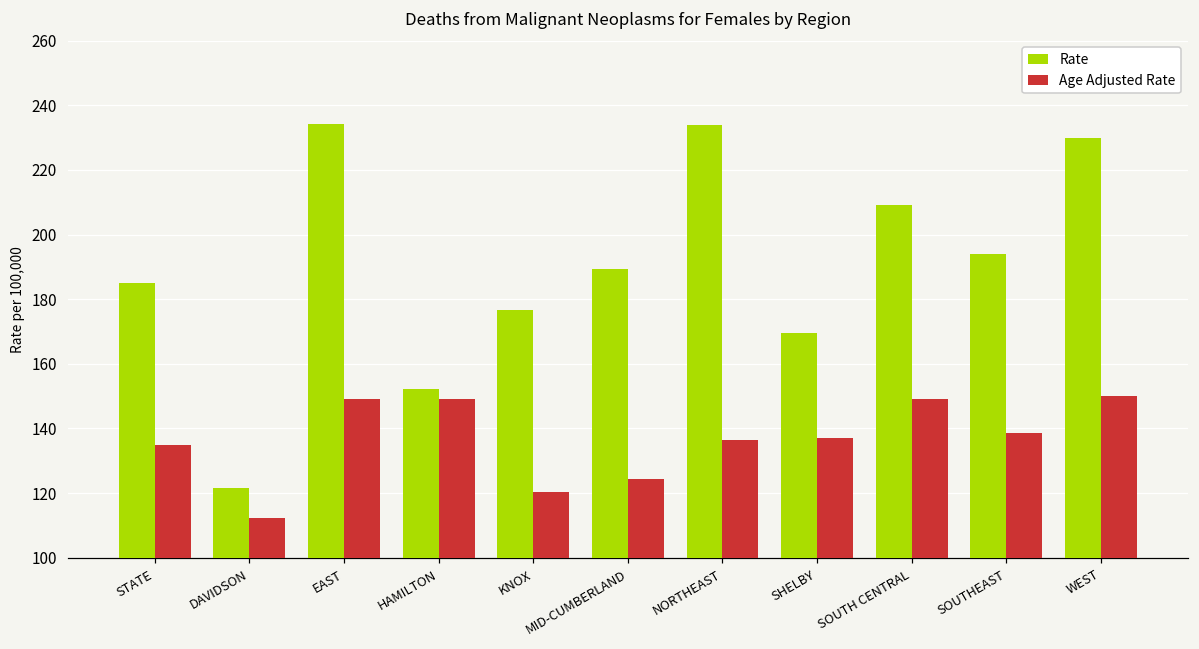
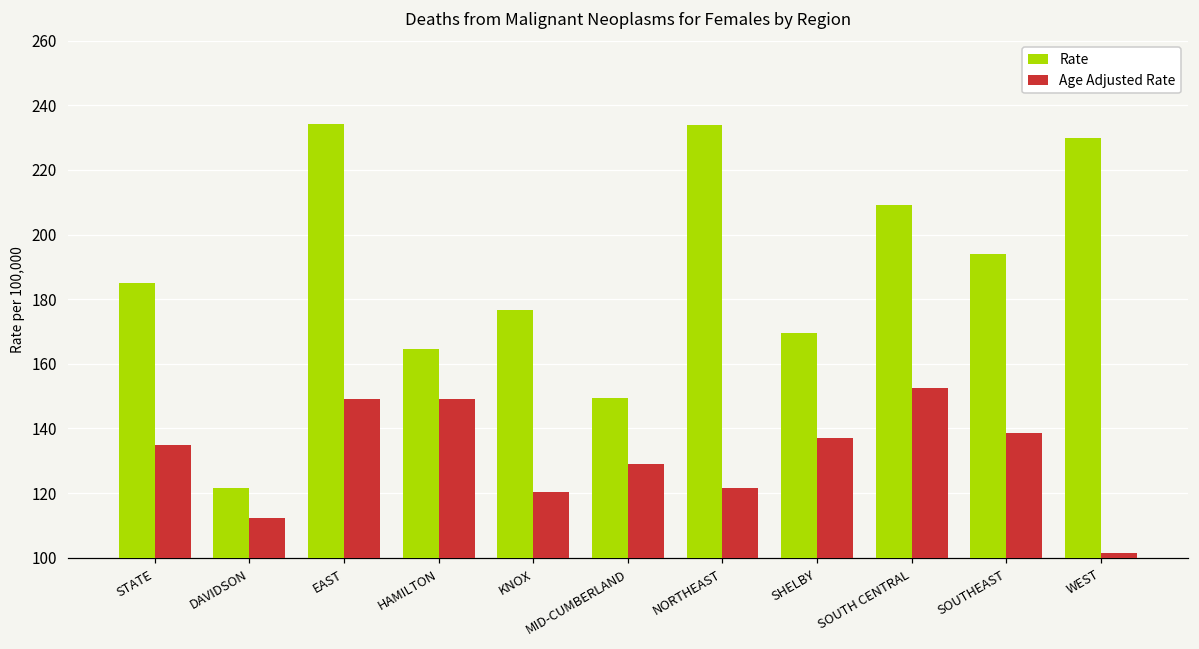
Rate, HAMILTON: 152 -> 164
Rate, MID-CUMBERLAND: 189 -> 149
Age Adjusted Rate, MID-CUMBERLAND: 124 -> 129
Age Adjusted Rate, NORTHEAST: 136 -> 122
Age Adjusted Rate, SOUTH CENTRAL: 149 -> 153
Age Adjusted Rate, WEST: 150 -> 101
